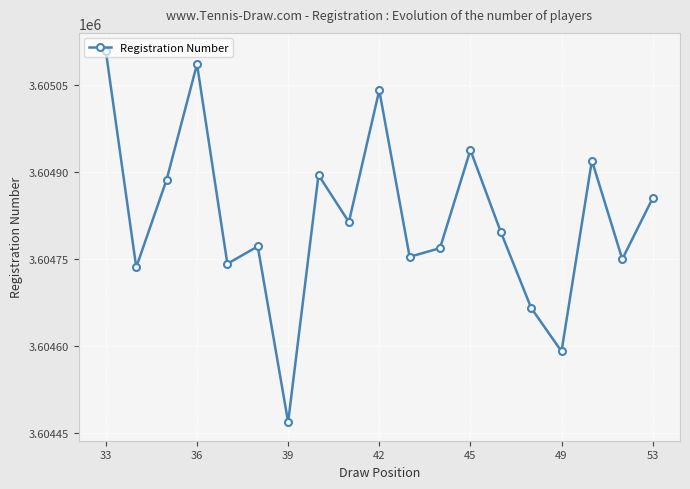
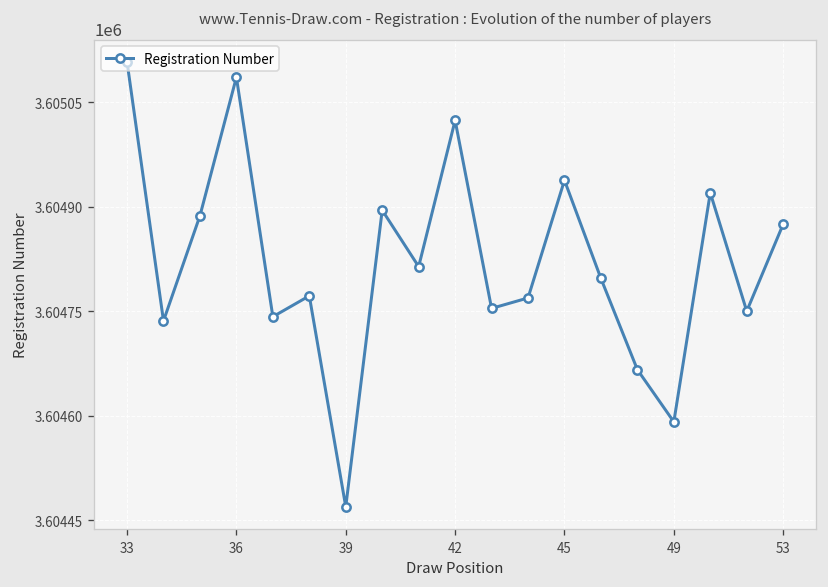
42: 3605040 -> 3605020
53: 3604860 -> 3604880
